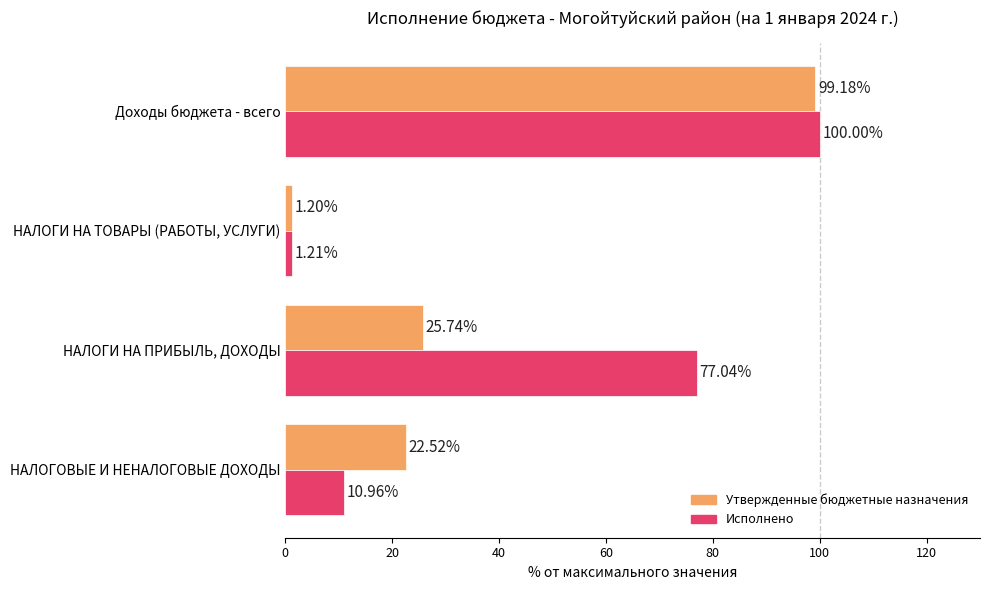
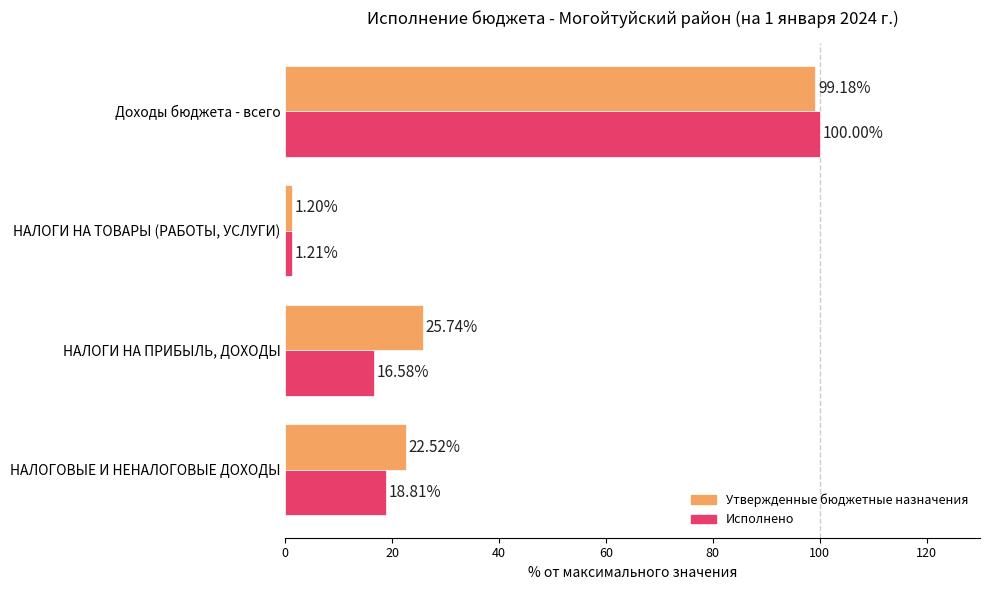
Исполнено, НАЛОГИ НА ПРИБЫЛЬ, ДОХОДЫ: 77.04% -> 16.58%
Исполнено, НАЛОГОВЫЕ И НЕНАЛОГОВЫЕ ДОХОДЫ: 10.96% -> 18.81%
